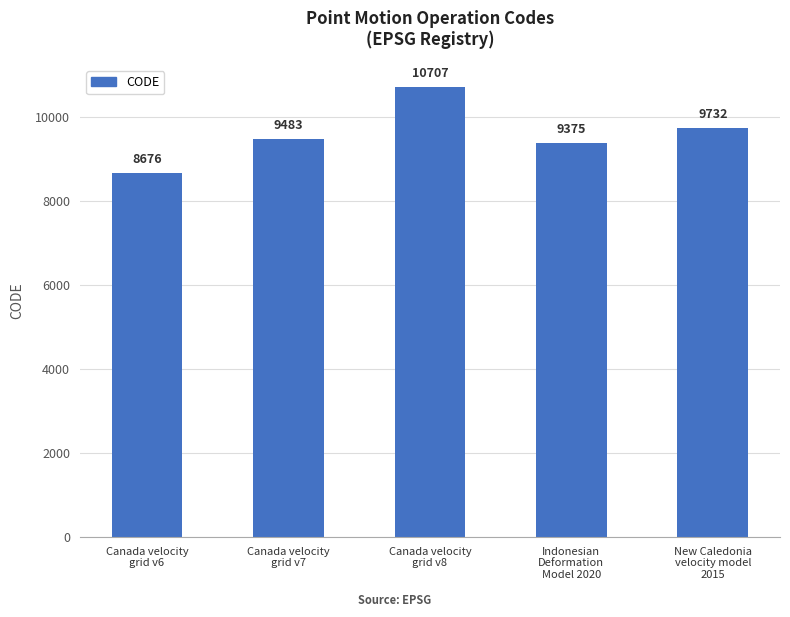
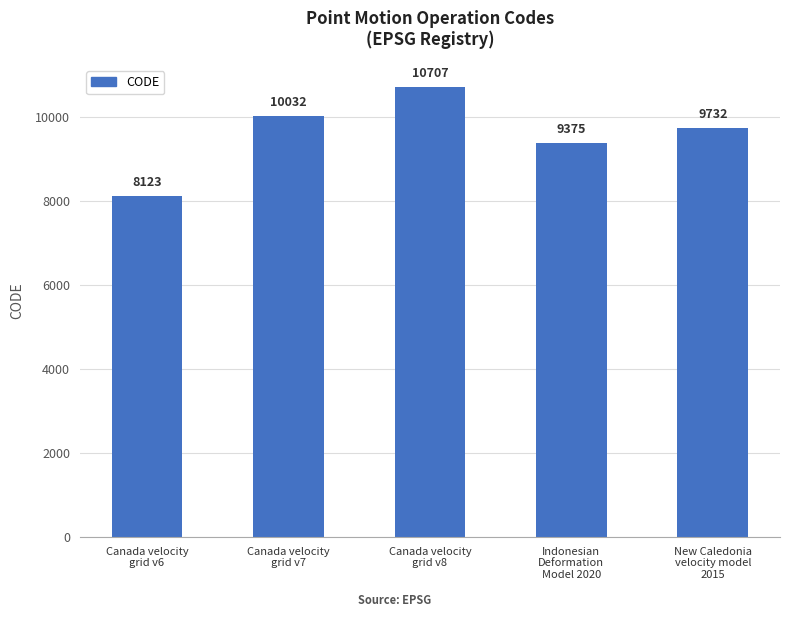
Canada velocity grid v6: 8676 -> 8123
Canada velocity grid v7: 9483 -> 10032
